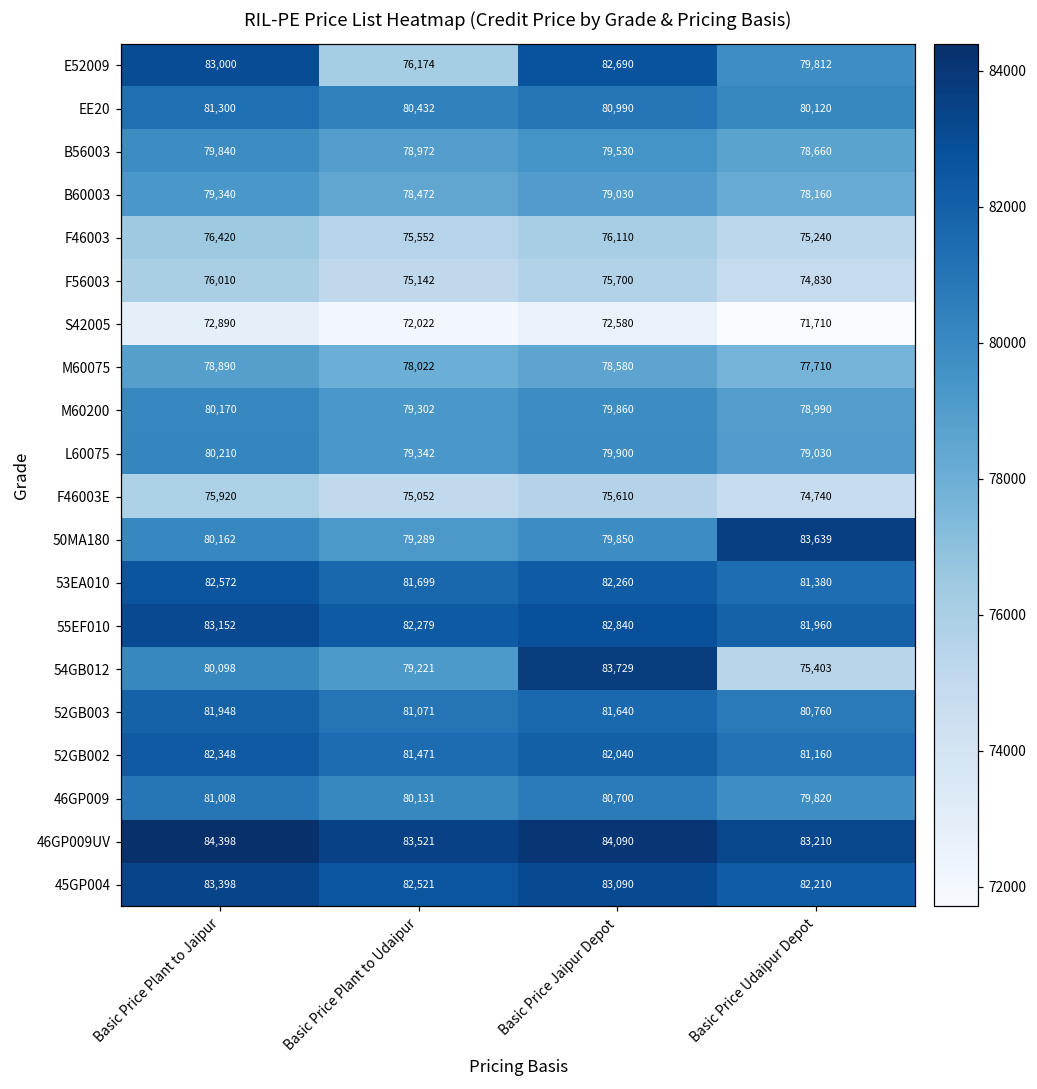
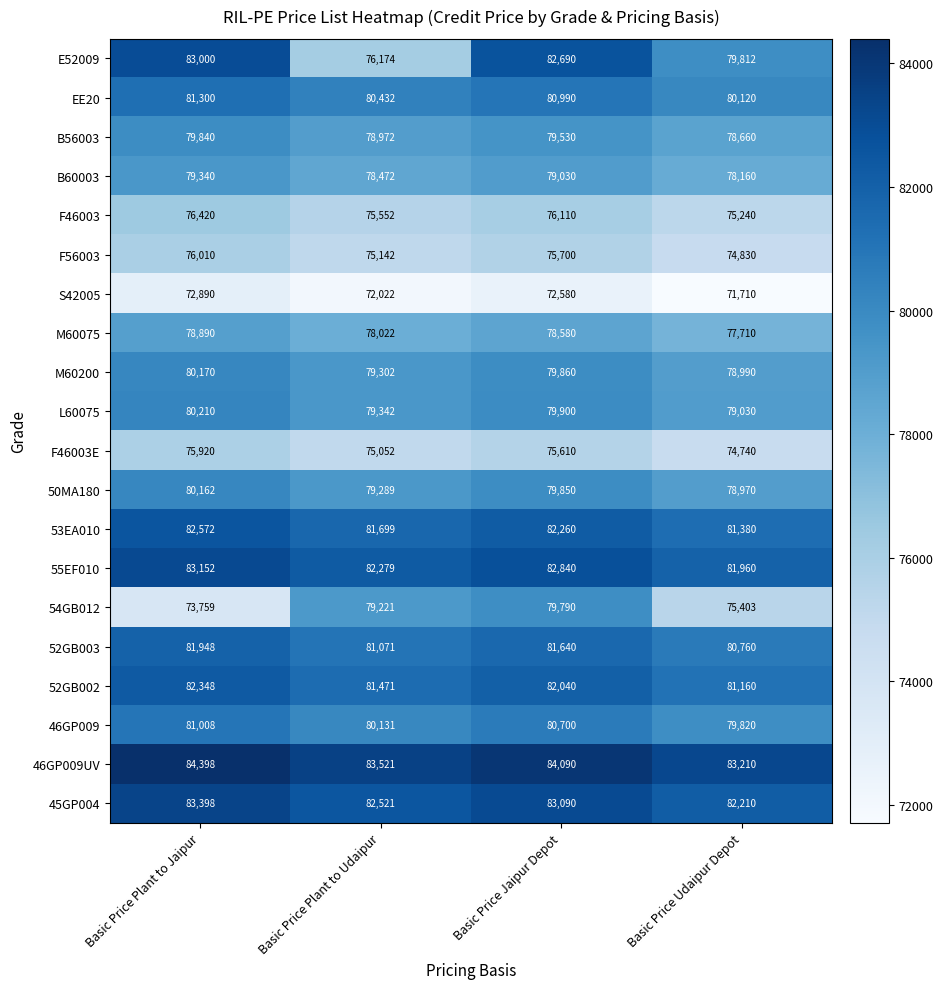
50MA180, Basic Price Udaipur Depot: 83,639 -> 78,970
54GB012, Basic Price Plant to Jaipur: 80,098 -> 73,759
54GB012, Basic Price Jaipur Depot: 83,729 -> 79,790
